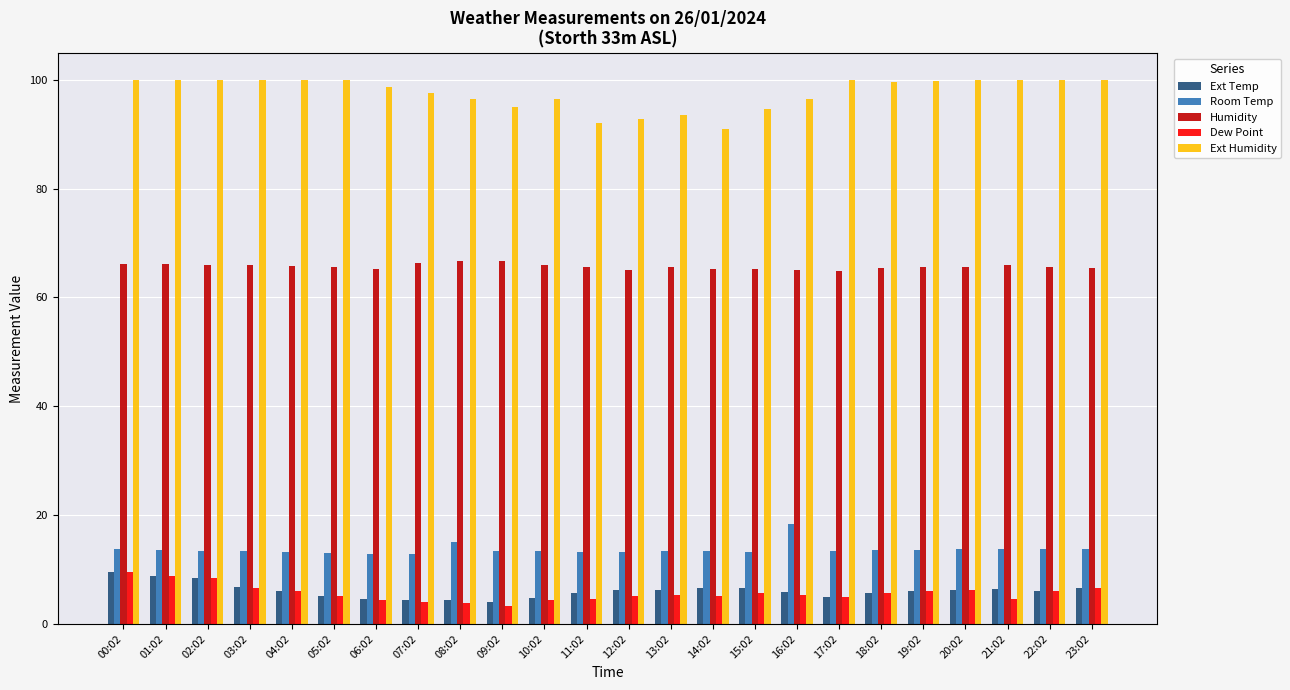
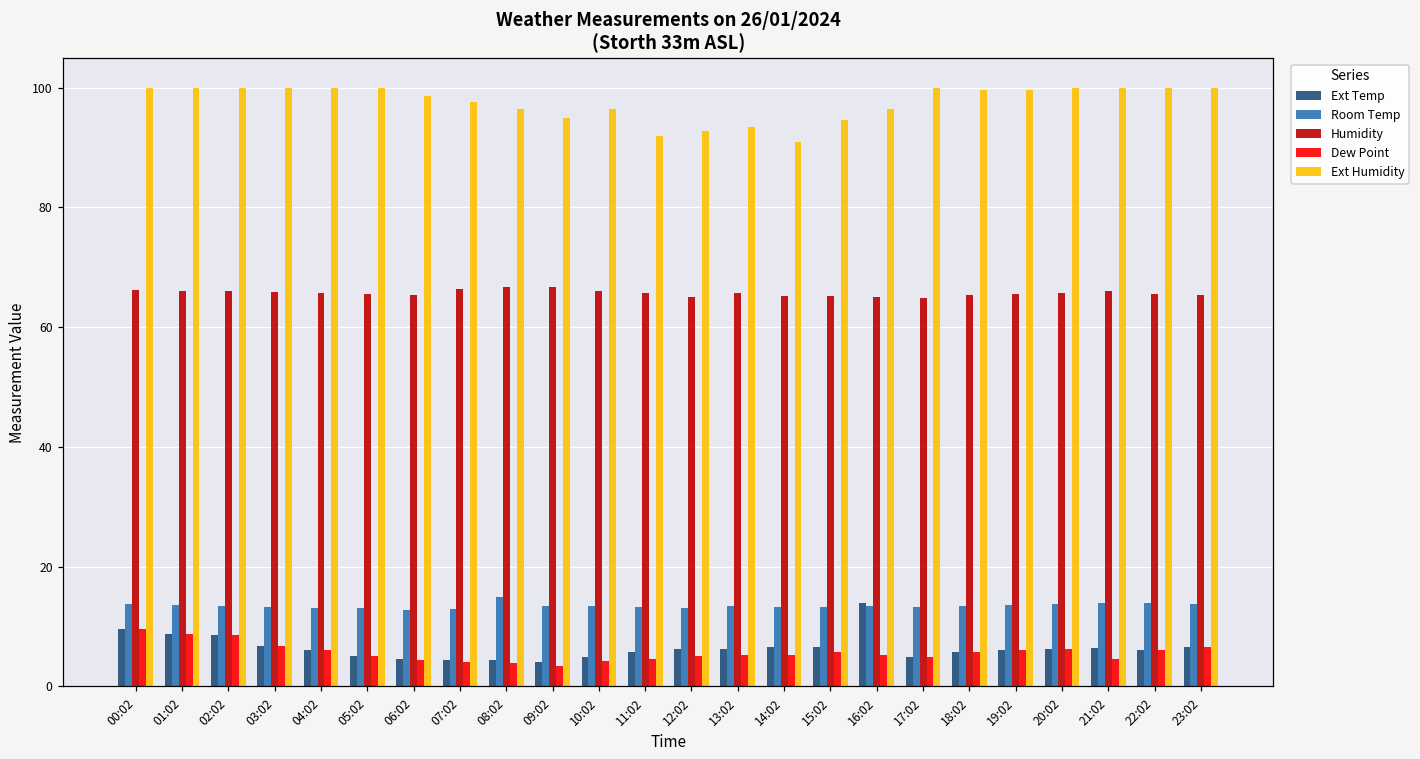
Ext Temp, 16:02: 6 -> 14
Room Temp, 16:02: 18 -> 13
